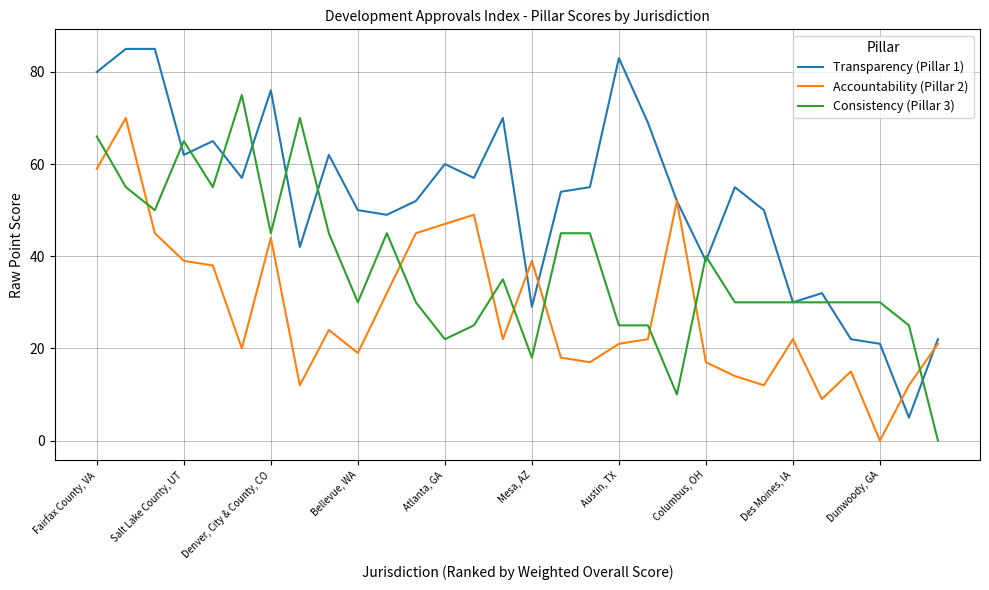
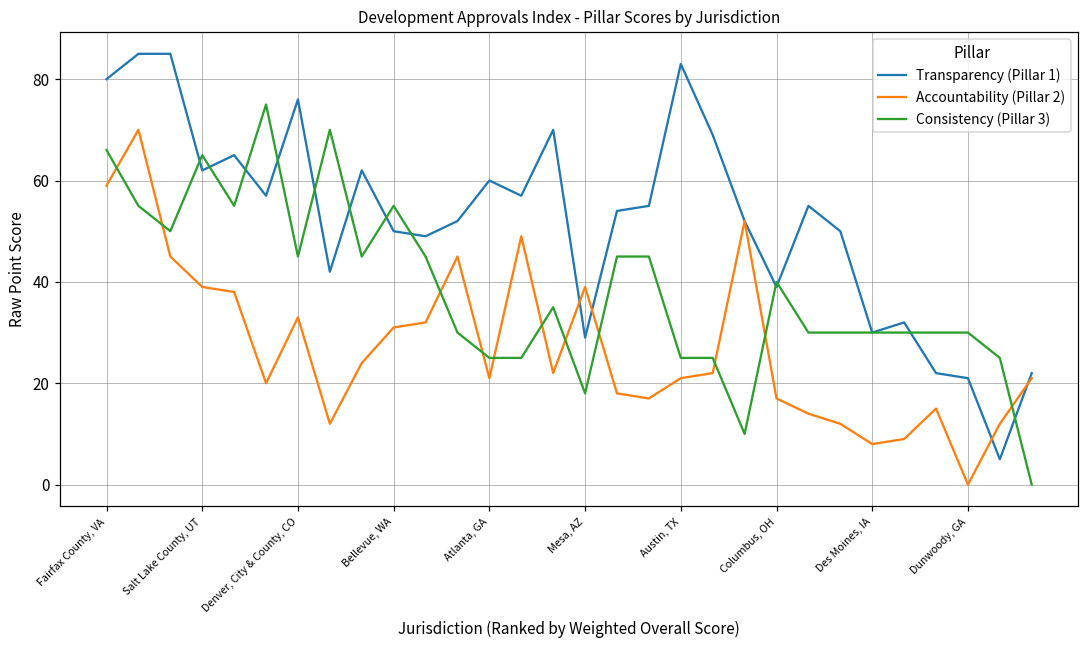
Accountability (Pillar 2), Denver, City & County, CO: 44 -> 33
Accountability (Pillar 2), Bellevue, WA: 19 -> 31
Consistency (Pillar 3), Bellevue, WA: 30 -> 55
Accountability (Pillar 2), Atlanta, GA: 47 -> 21
Consistency (Pillar 3), Atlanta, GA: 22 -> 25
Accountability (Pillar 2), Des Moines, IA: 22 -> 8
